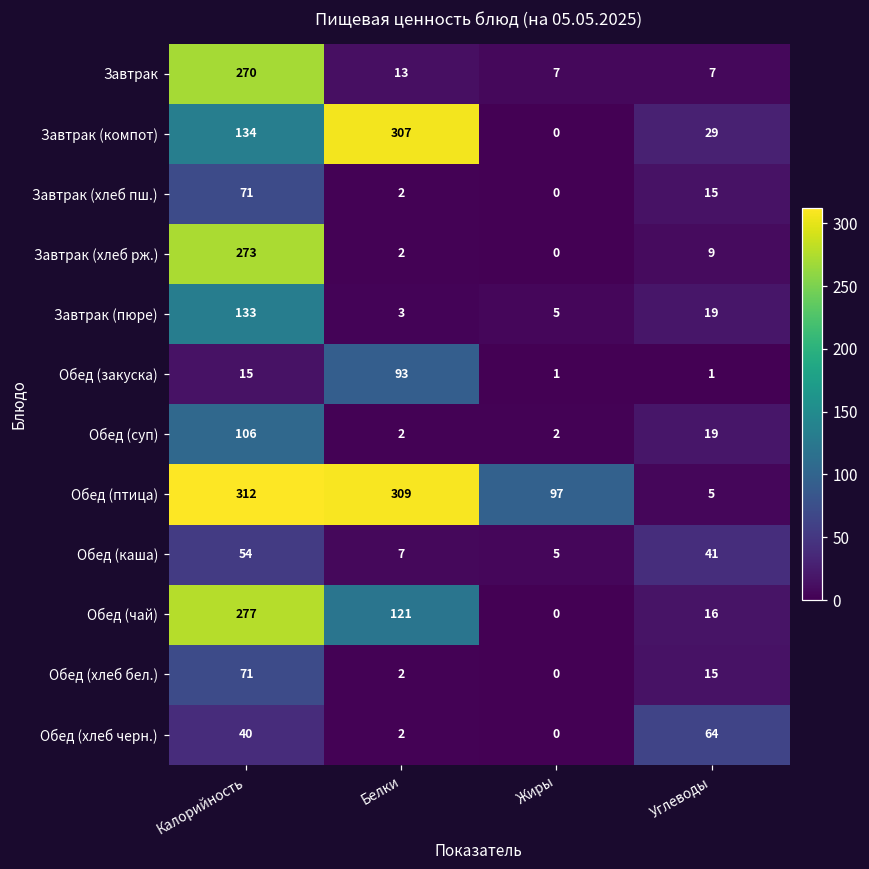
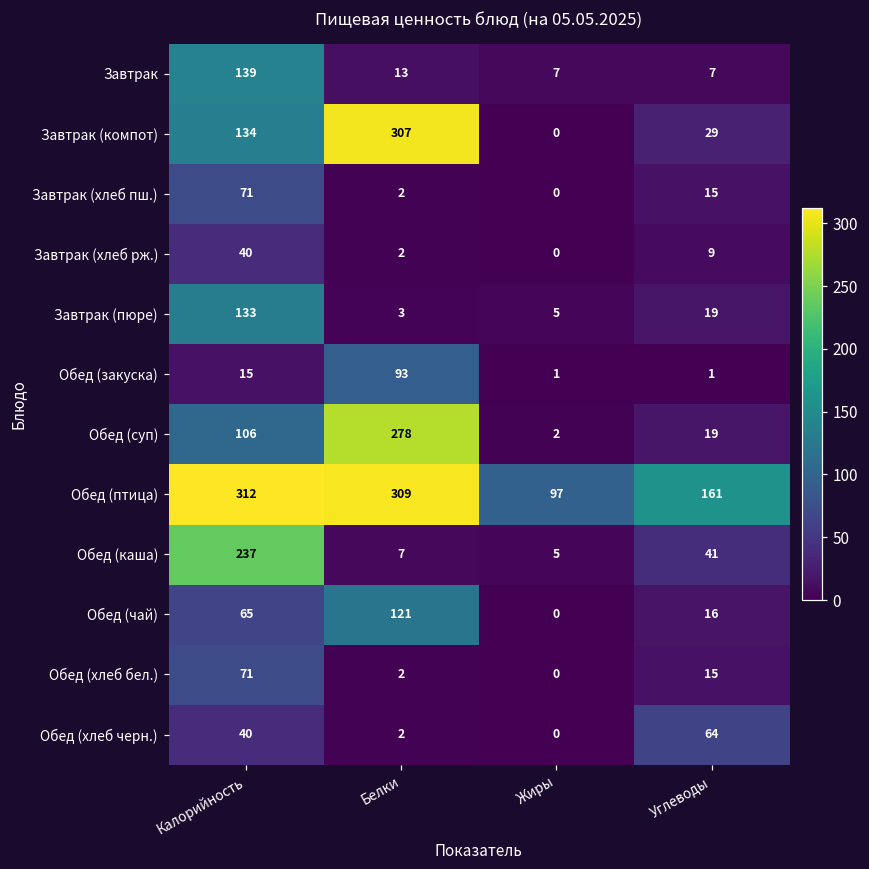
Завтрак, Калорийность: 270 -> 139
Завтрак (хлеб рж.), Калорийность: 273 -> 40
Обед (суп), Белки: 2 -> 278
Обед (птица), Углеводы: 5 -> 161
Обед (каша), Калорийность: 54 -> 237
Обед (чай), Калорийность: 277 -> 65
